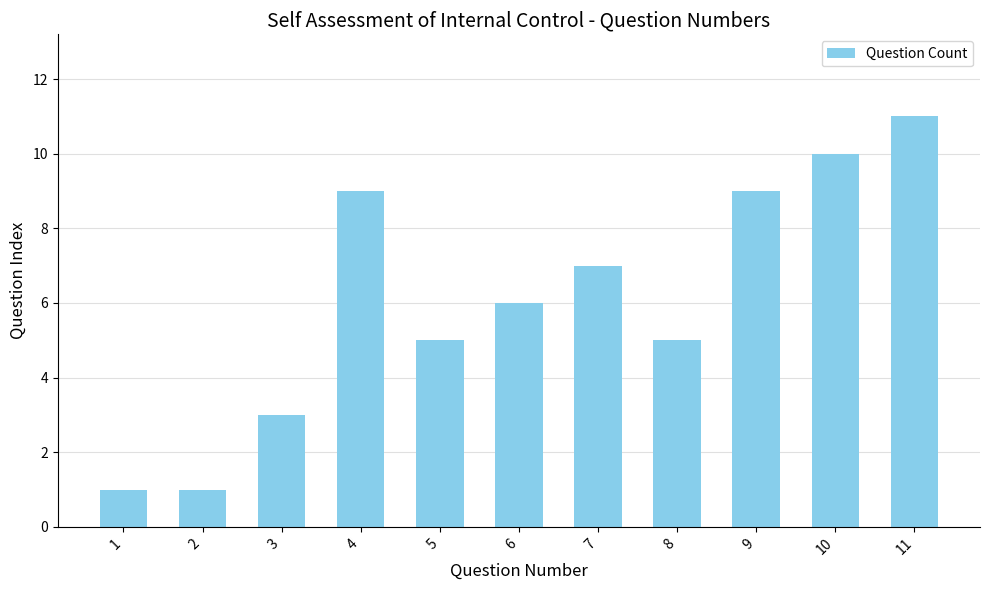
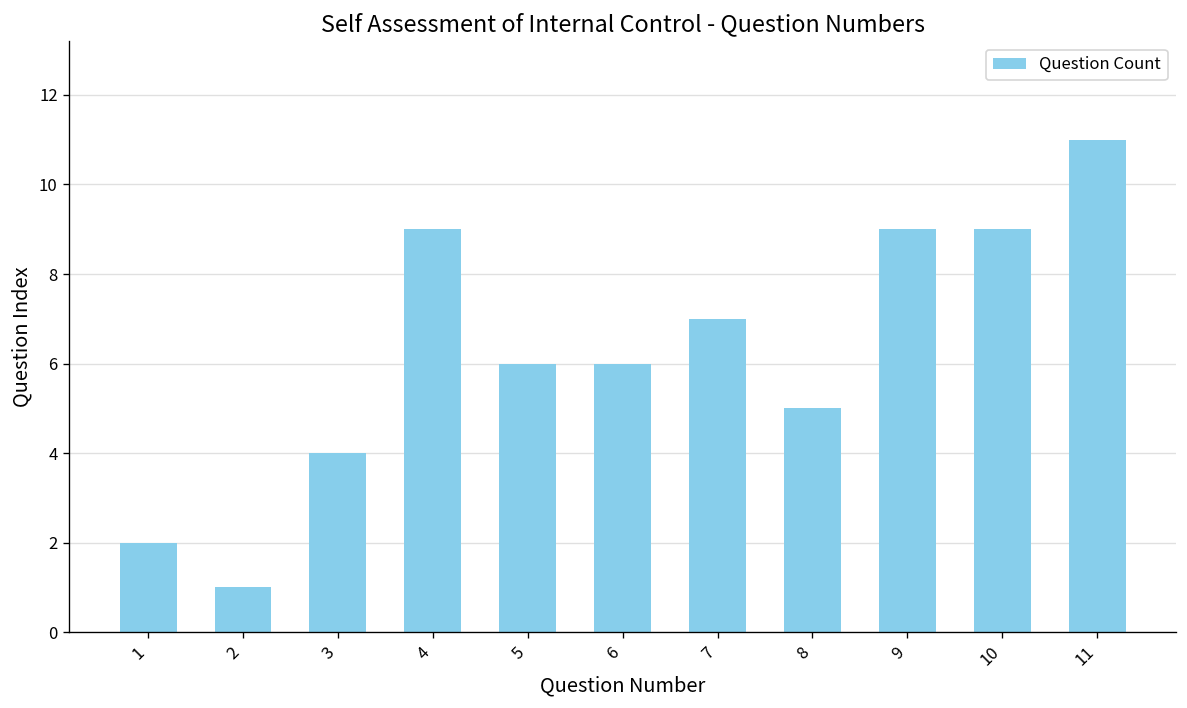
1: 1 -> 2
3: 3 -> 4
5: 5 -> 6
10: 10 -> 9
